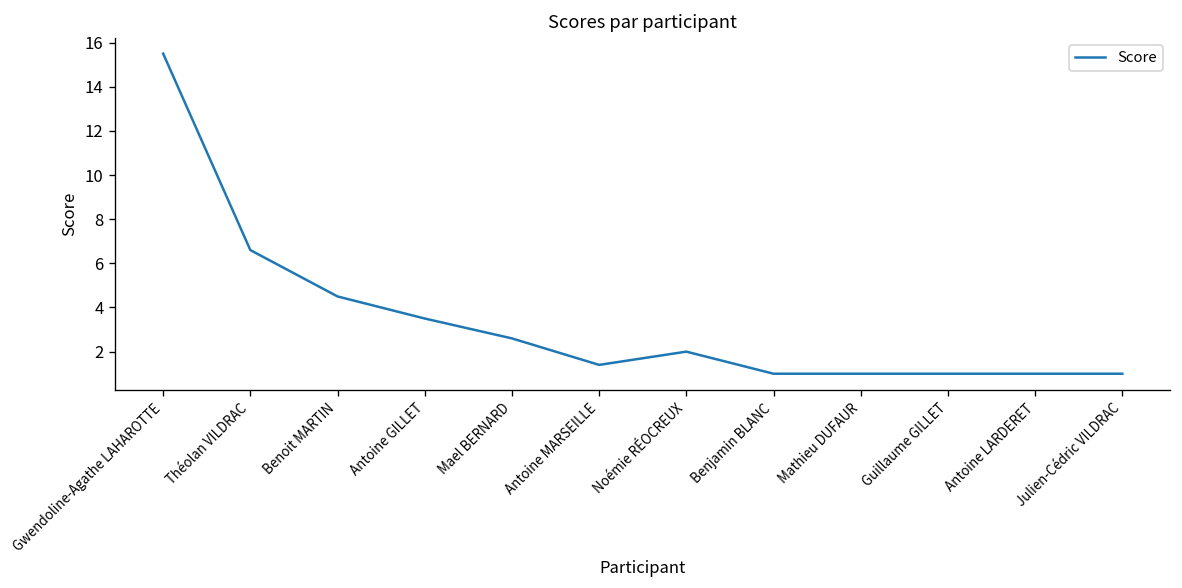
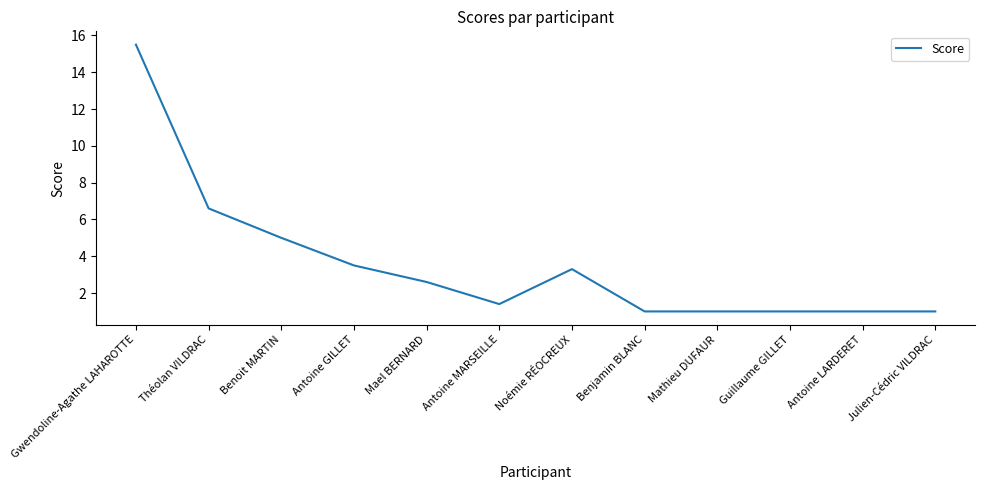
Benoit MARTIN: 4.5 -> 5.0
Noémie RÉOCREUX: 2.0 -> 3.3
